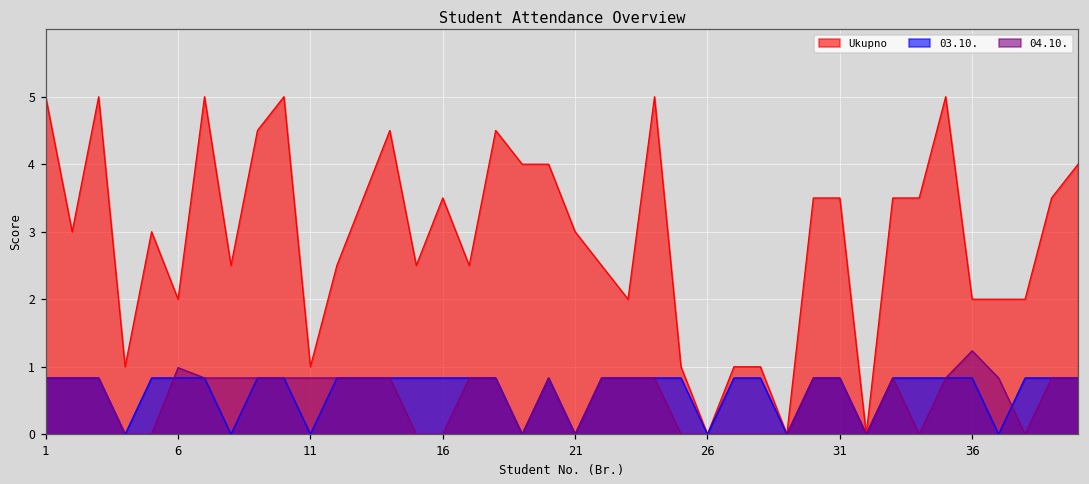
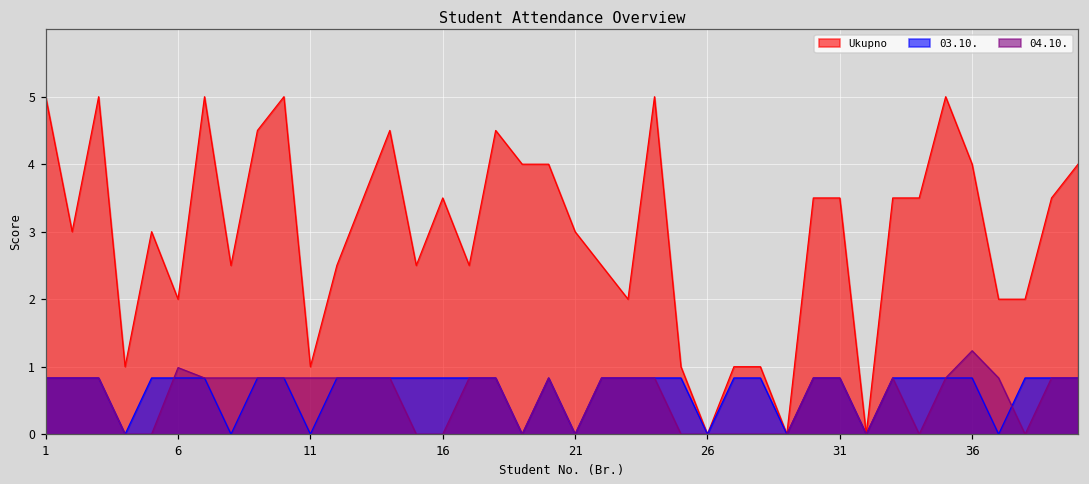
Ukupno, 36: 2 -> 4
